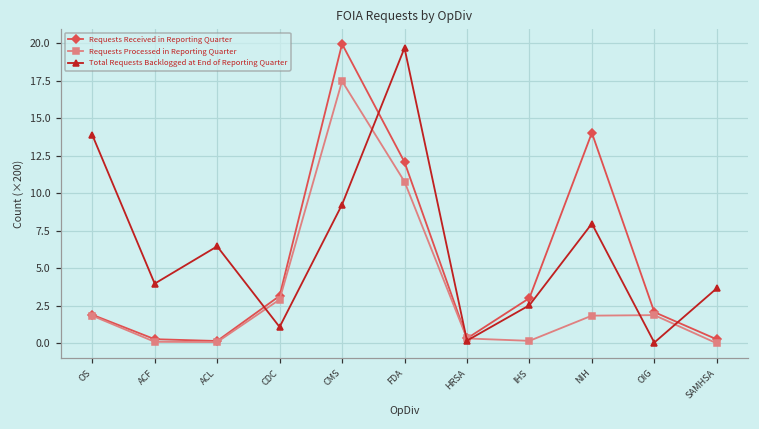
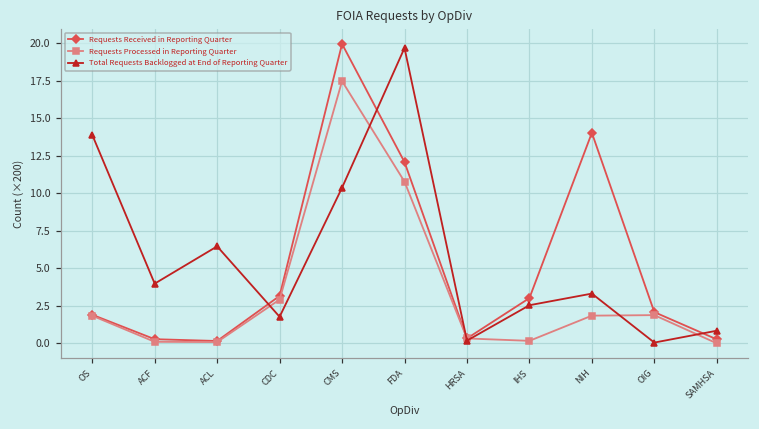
Total Requests Backlogged at End of Reporting Quarter, CDC: 1.1 -> 1.8
Total Requests Backlogged at End of Reporting Quarter, CMS: 9.3 -> 10.4
Total Requests Backlogged at End of Reporting Quarter, NIH: 8.0 -> 3.3
Total Requests Backlogged at End of Reporting Quarter, SAMHSA: 3.7 -> 0.9
